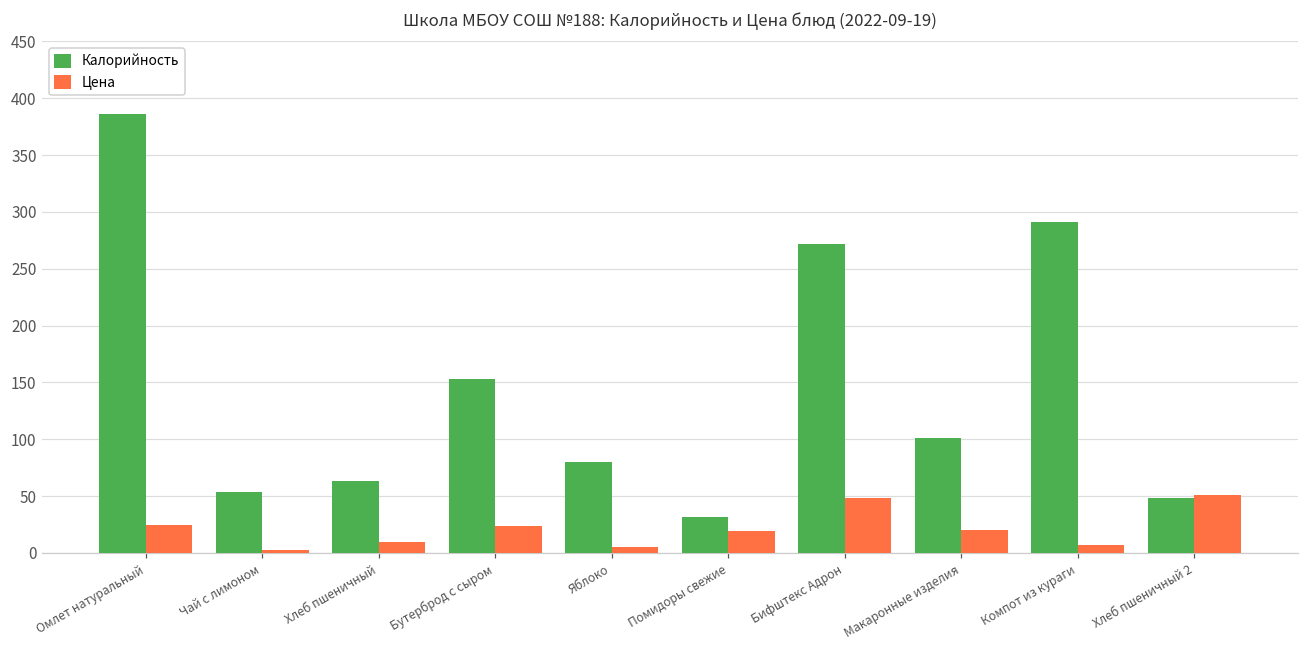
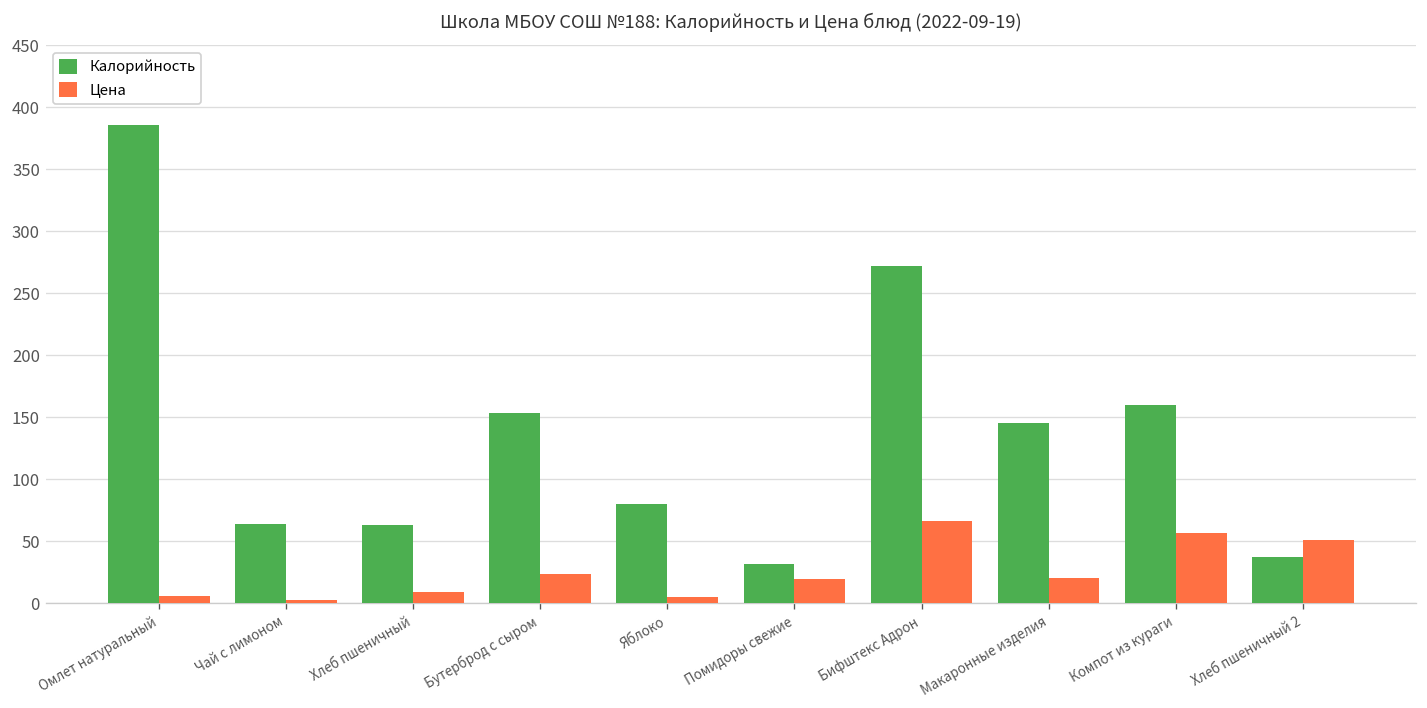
Цена, Омлет натуральный: 25 -> 6
Калорийность, Чай с лимоном: 54 -> 64
Цена, Бифштекс Адрон: 49 -> 67
Калорийность, Макаронные изделия: 101 -> 145
Калорийность, Компот из кураги: 291 -> 160
Цена, Компот из кураги: 7 -> 56
Калорийность, Хлеб пшеничный 2: 48 -> 37
